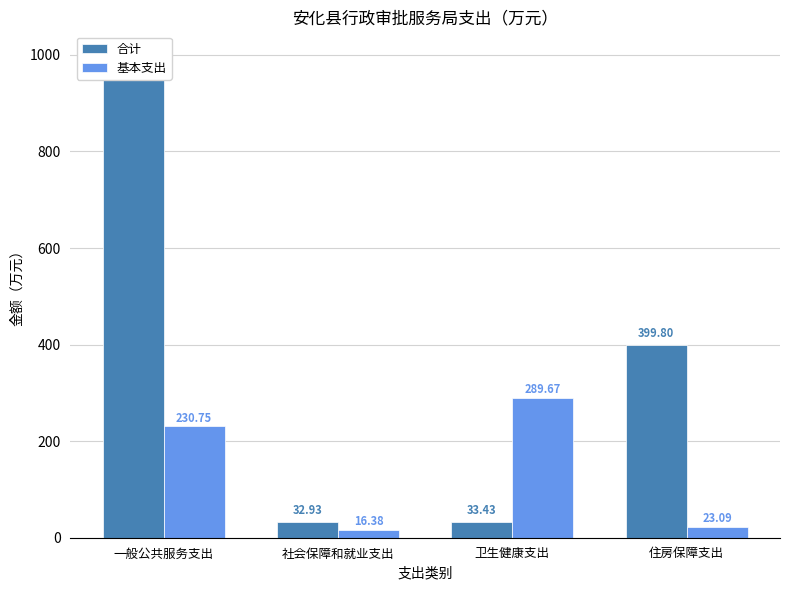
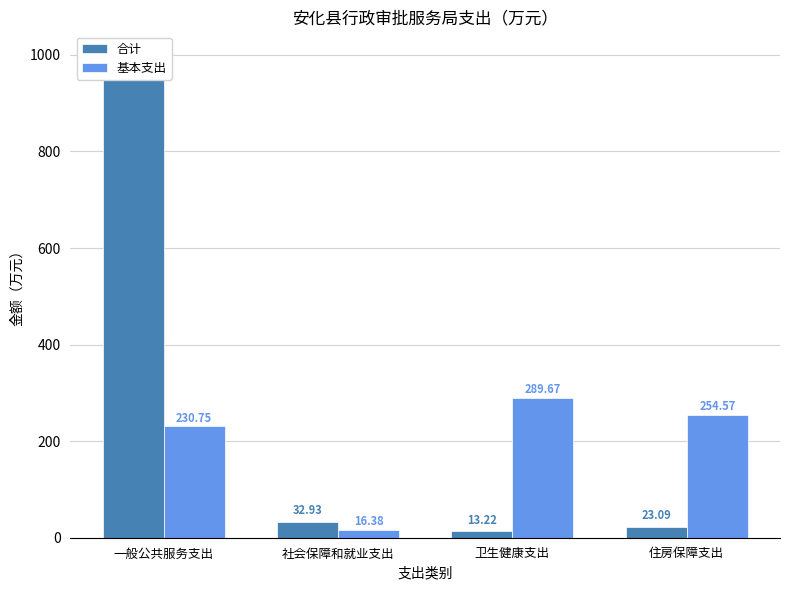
合计, 卫生健康支出: 33.43 -> 13.22
合计, 住房保障支出: 399.80 -> 23.09
基本支出, 住房保障支出: 23.09 -> 254.57
